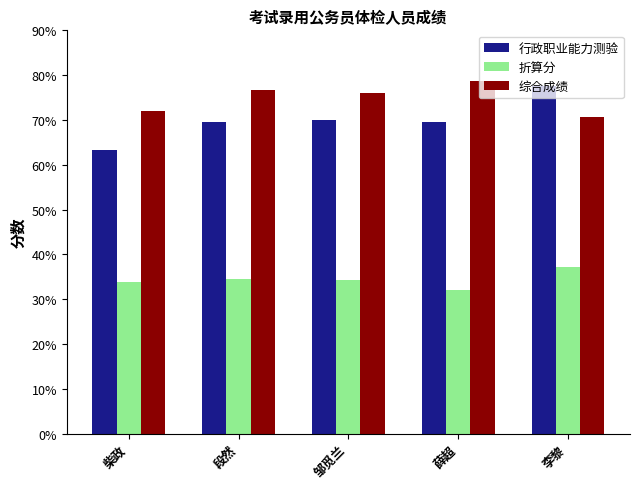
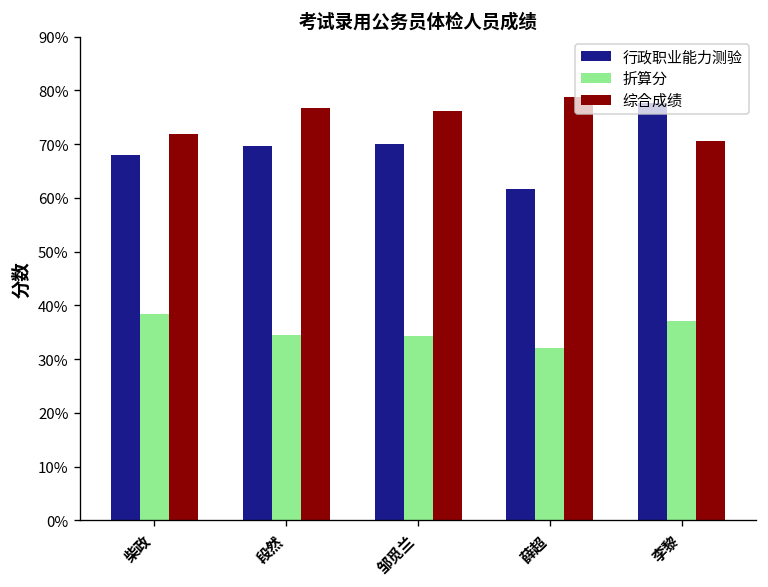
行政职业能力测验, 柴政: 63% -> 68%
折算分, 柴政: 34% -> 38%
行政职业能力测验, 薛超: 70% -> 62%
